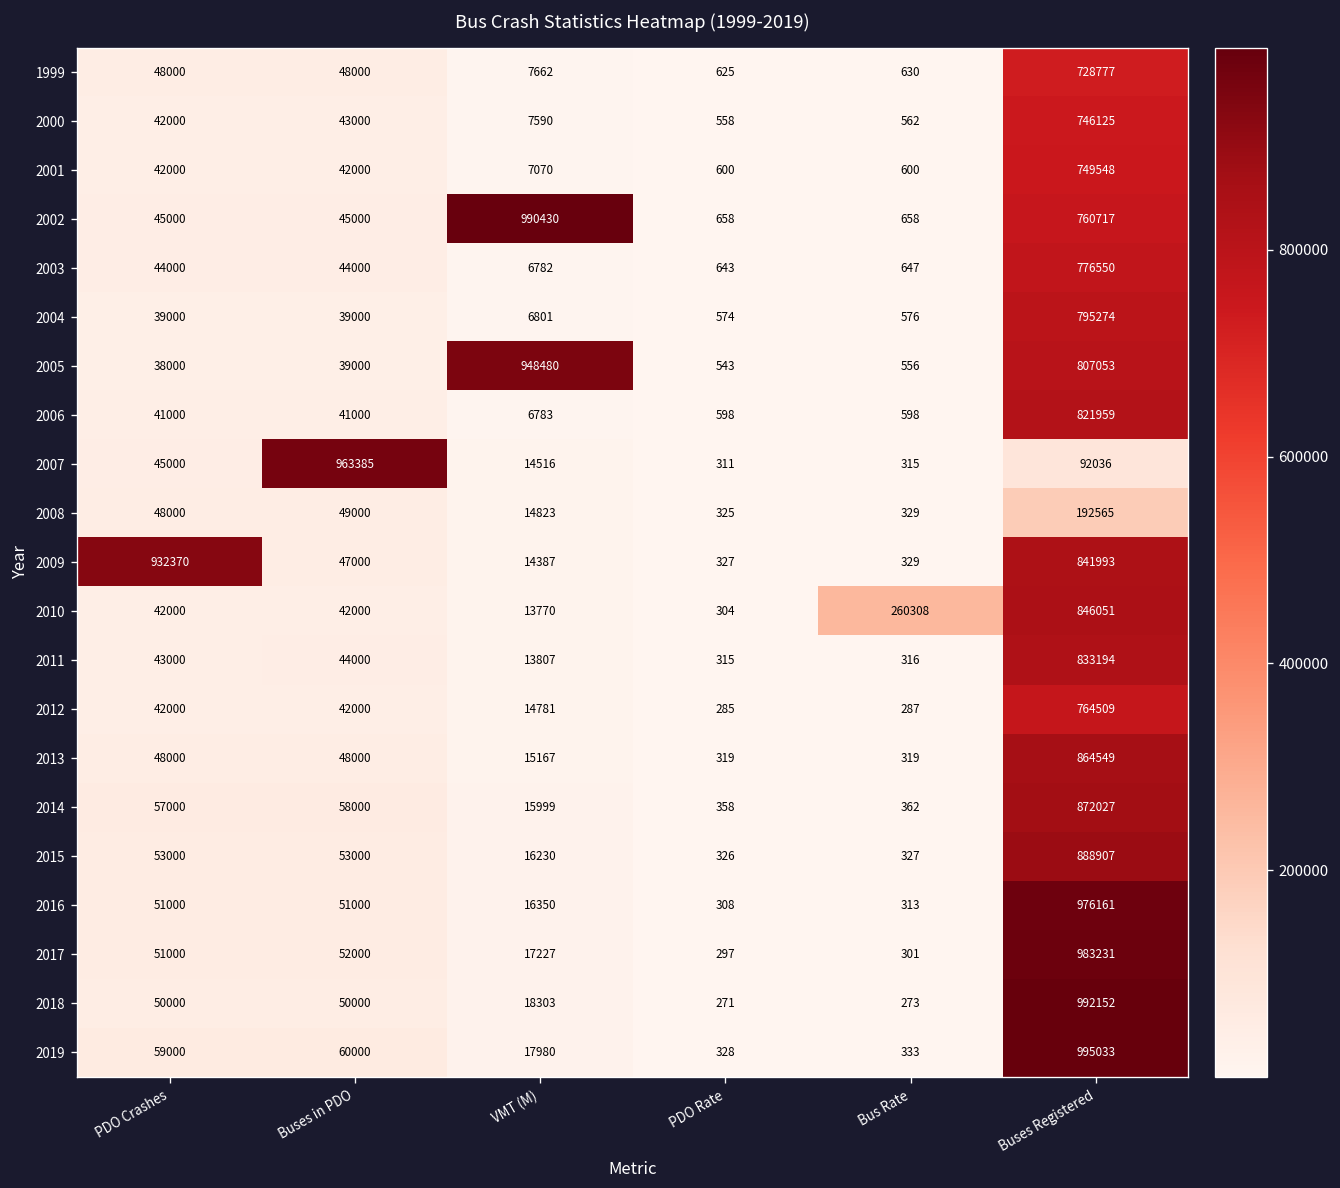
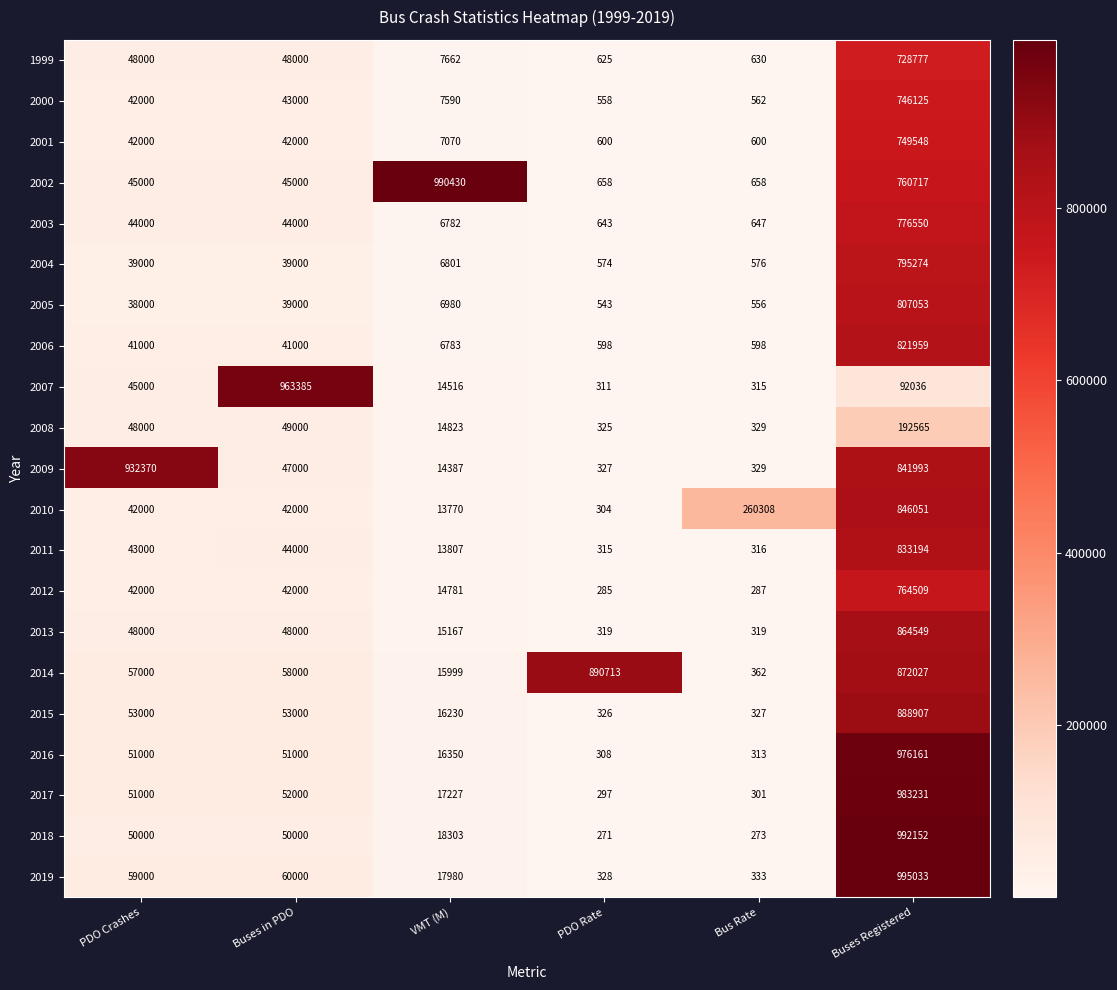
2005, VMT (M): 948480 -> 6980
2014, PDO Rate: 358 -> 890713
